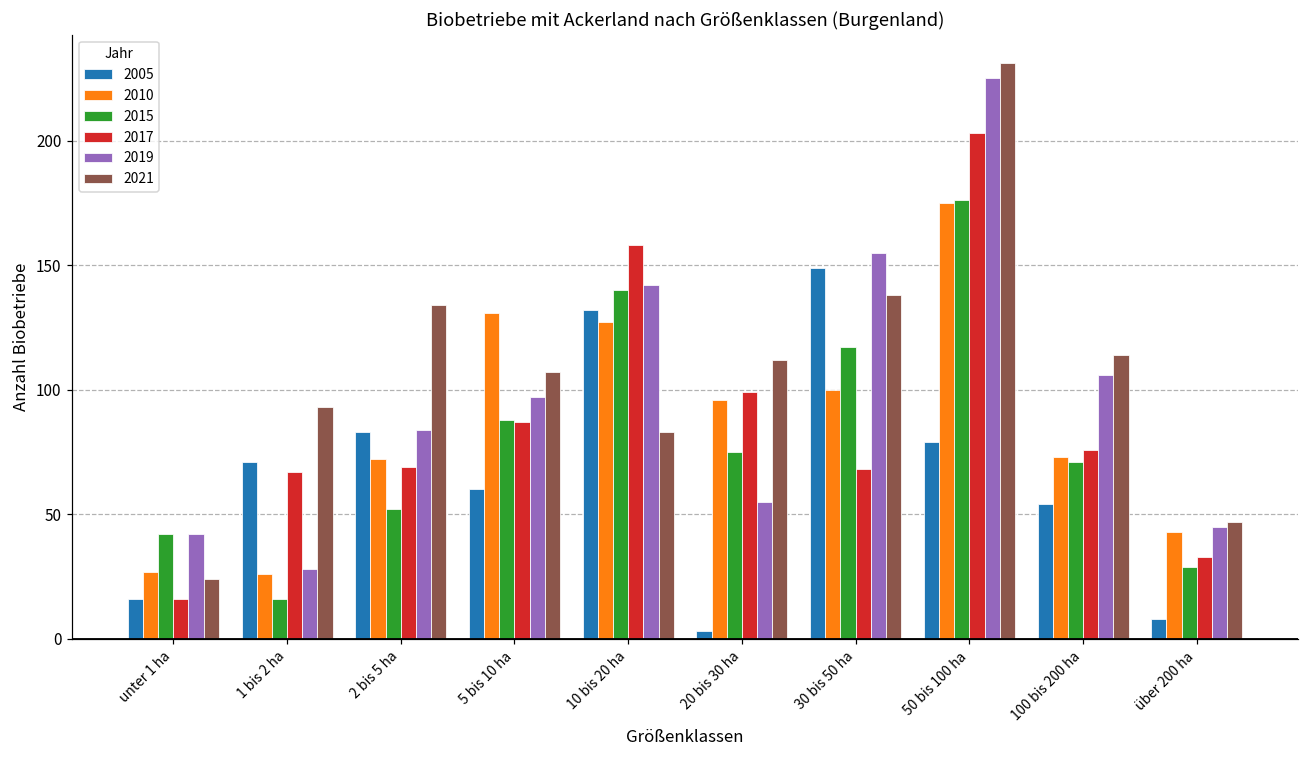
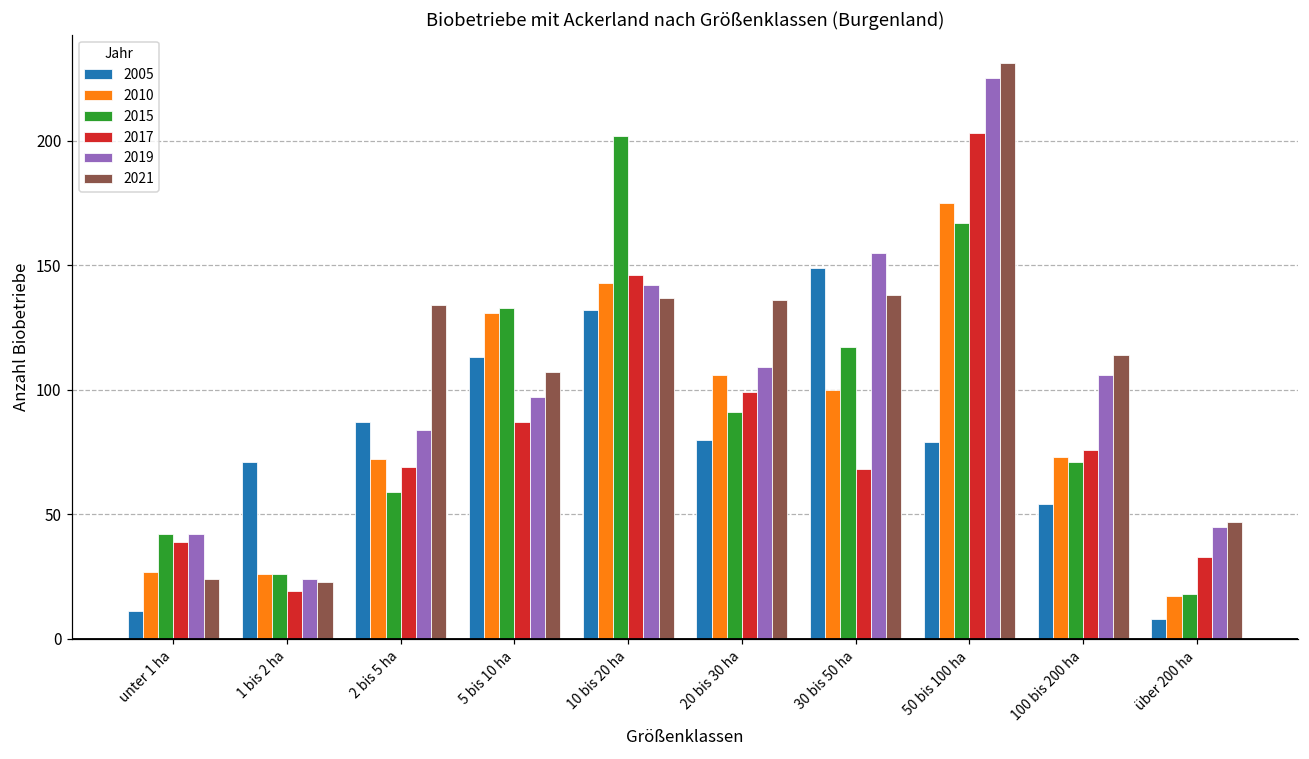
2005, unter 1 ha: 16 -> 11
2017, unter 1 ha: 16 -> 39
2015, 1 bis 2 ha: 16 -> 26
2017, 1 bis 2 ha: 67 -> 19
2019, 1 bis 2 ha: 28 -> 24
2021, 1 bis 2 ha: 93 -> 23
2005, 2 bis 5 ha: 83 -> 87
2015, 2 bis 5 ha: 52 -> 59
2005, 5 bis 10 ha: 60 -> 113
2015, 5 bis 10 ha: 88 -> 133
2010, 10 bis 20 ha: 127 -> 143
2015, 10 bis 20 ha: 140 -> 202
2017, 10 bis 20 ha: 158 -> 146
2021, 10 bis 20 ha: 83 -> 137
2005, 20 bis 30 ha: 3 -> 80
2010, 20 bis 30 ha: 96 -> 106
2015, 20 bis 30 ha: 75 -> 91
2019, 20 bis 30 ha: 55 -> 109
2021, 20 bis 30 ha: 112 -> 136
2015, 50 bis 100 ha: 176 -> 167
2010, über 200 ha: 43 -> 17
2015, über 200 ha: 29 -> 18
